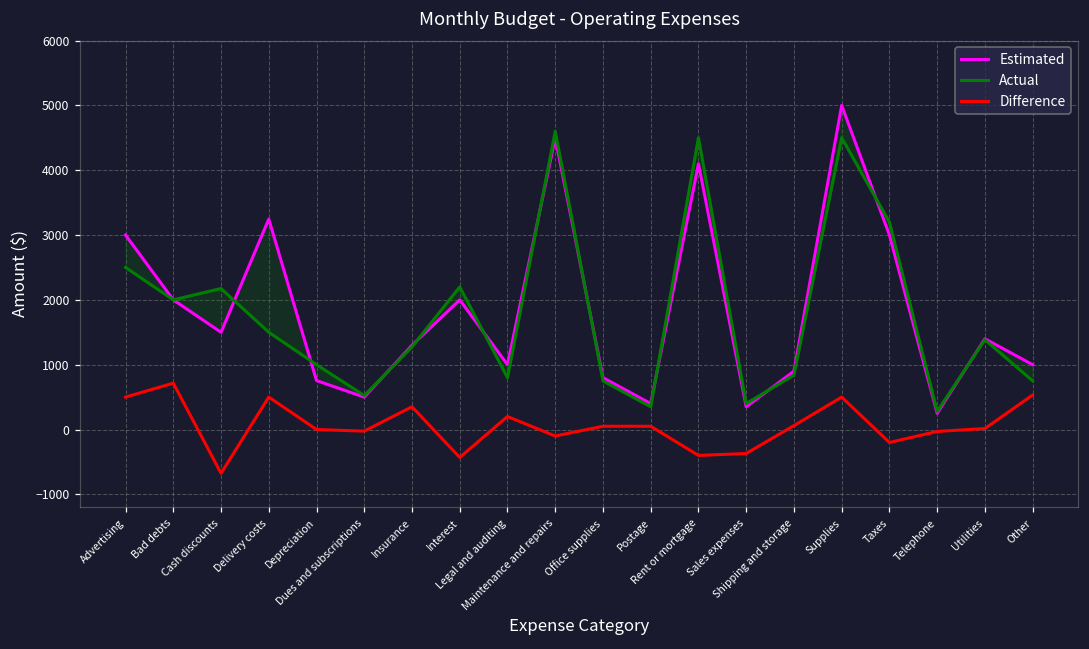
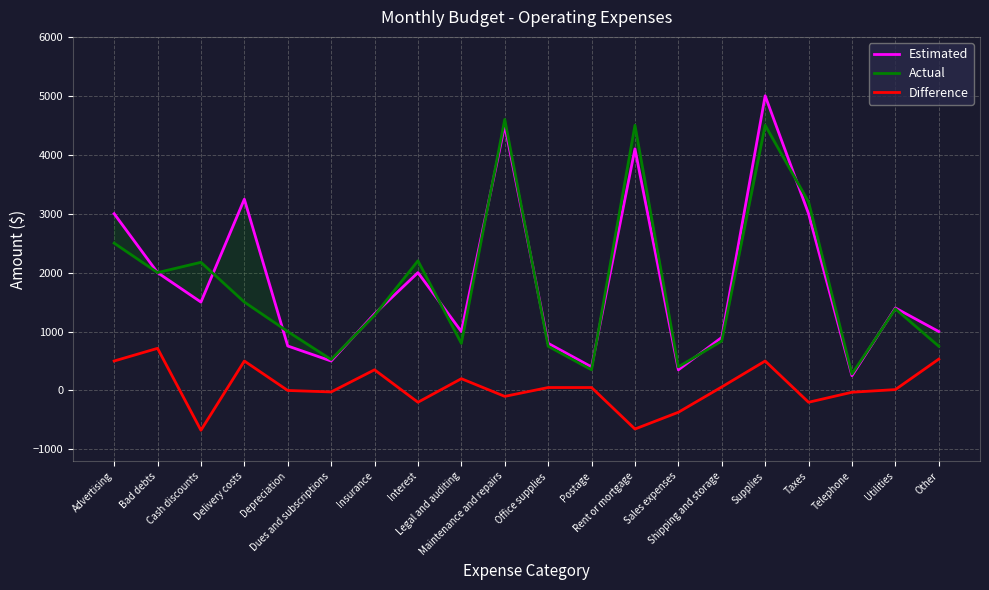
Difference, Interest: -400 -> -200
Difference, Rent or mortgage: -400 -> -700
